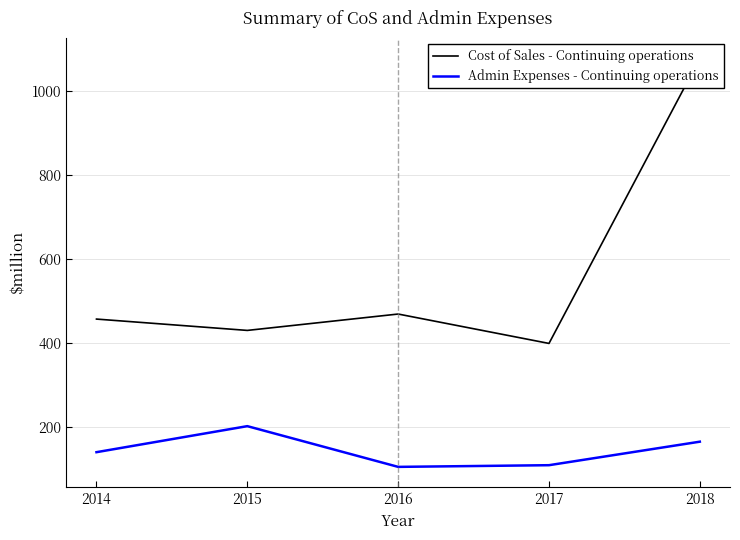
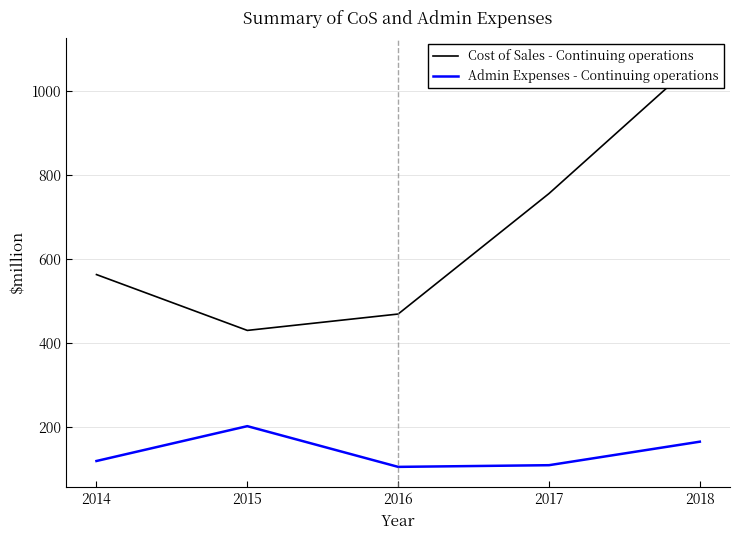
Cost of Sales - Continuing operations, 2014: 460 -> 560
Admin Expenses - Continuing operations, 2014: 140 -> 120
Cost of Sales - Continuing operations, 2017: 400 -> 760
